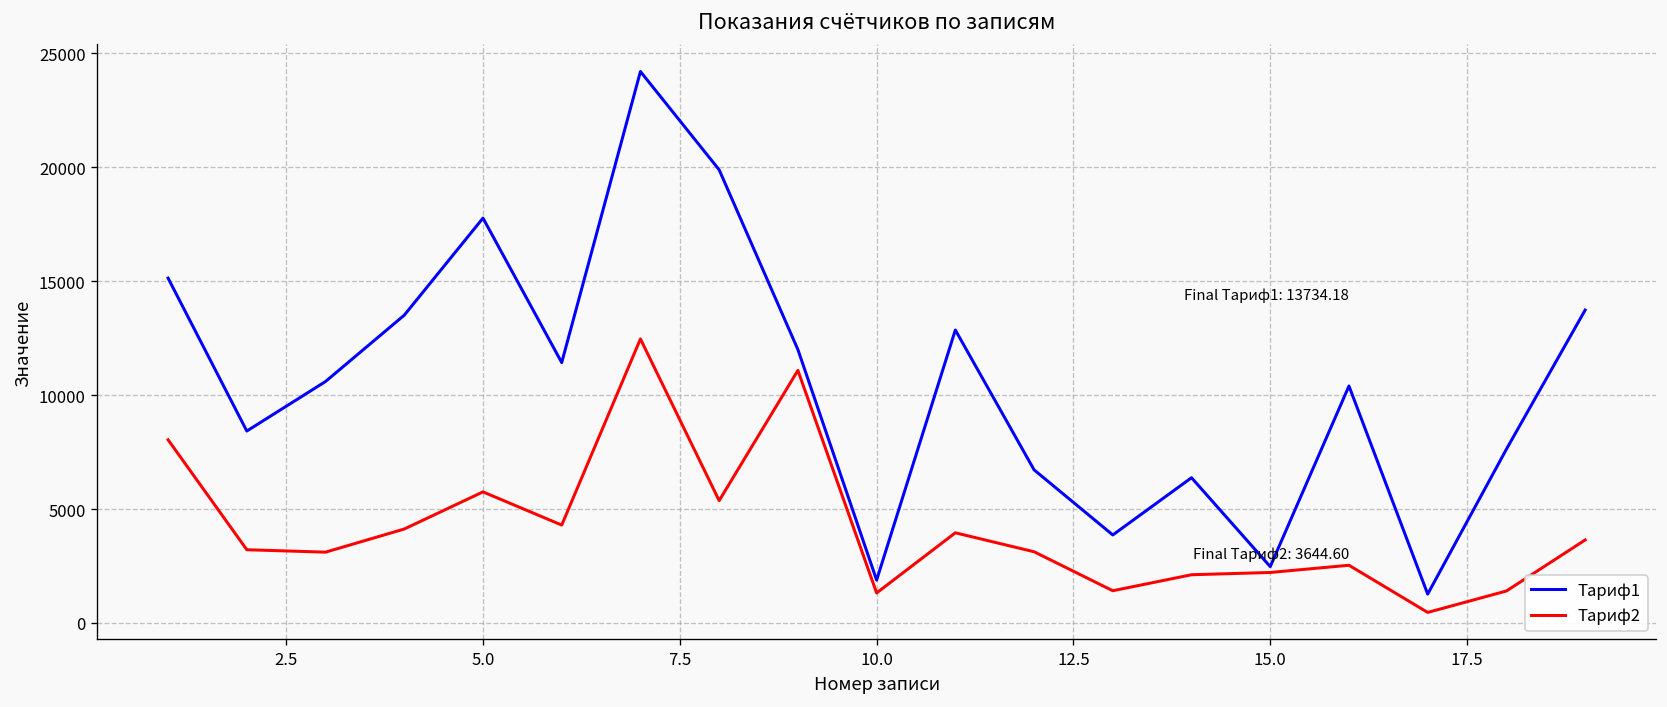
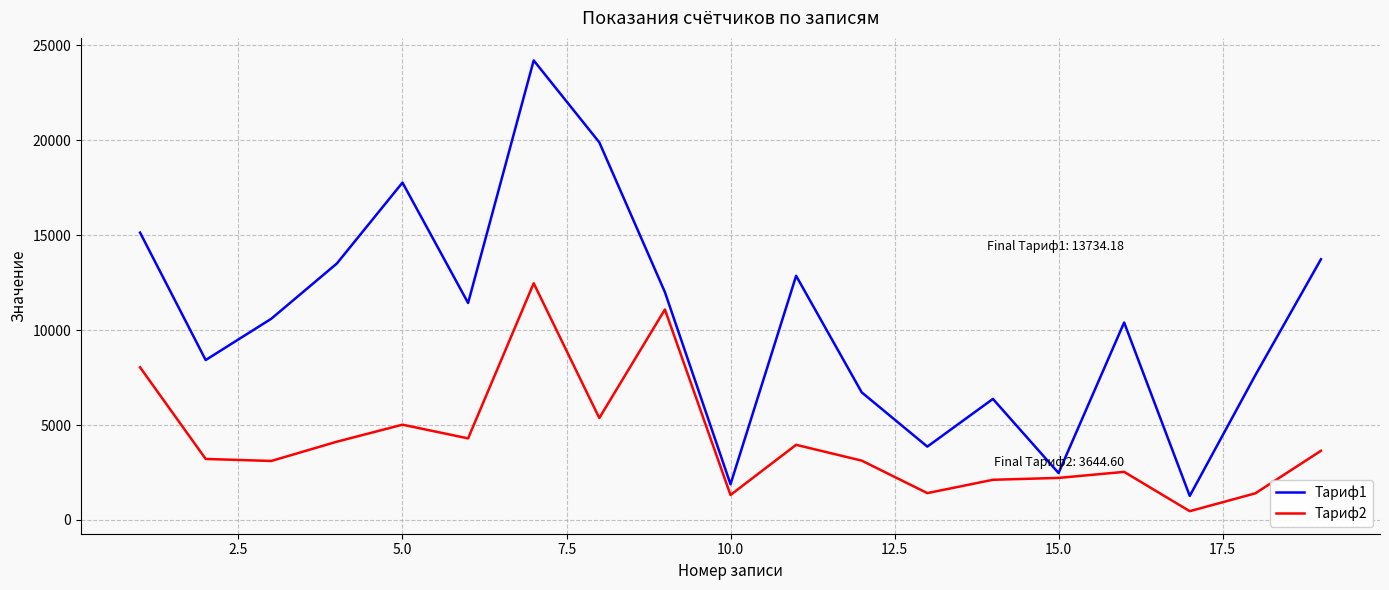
Тариф2, 5.0: 5800 -> 5000
